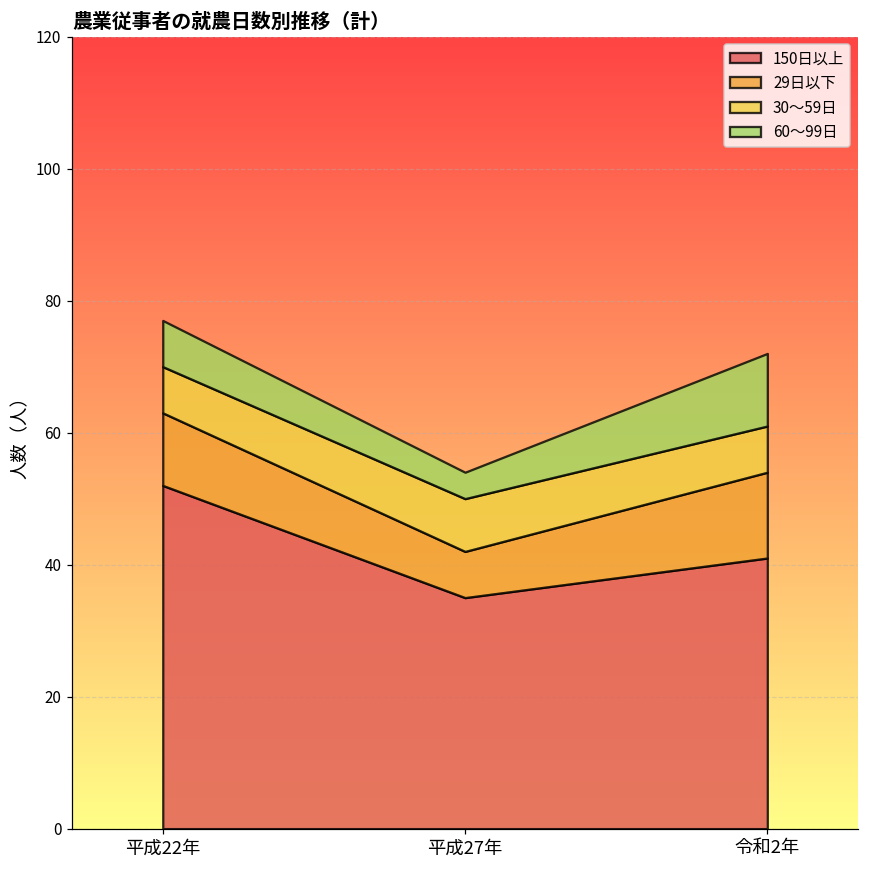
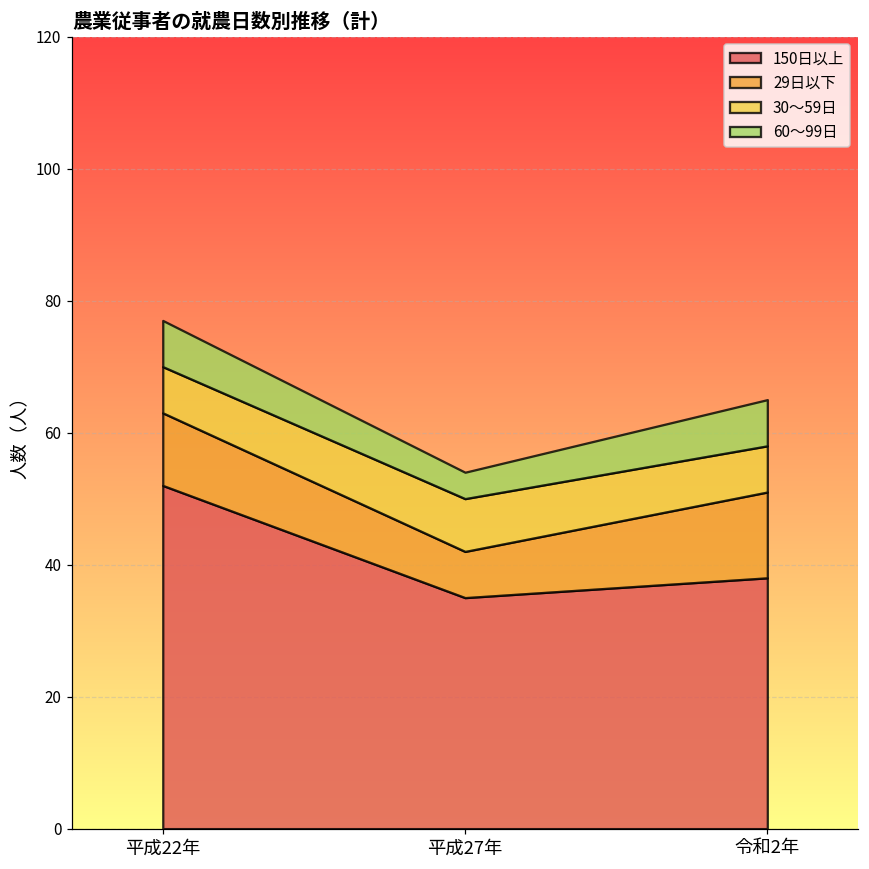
150日以上, 令和2年: 41 -> 38
60〜99日, 令和2年: 11 -> 7
